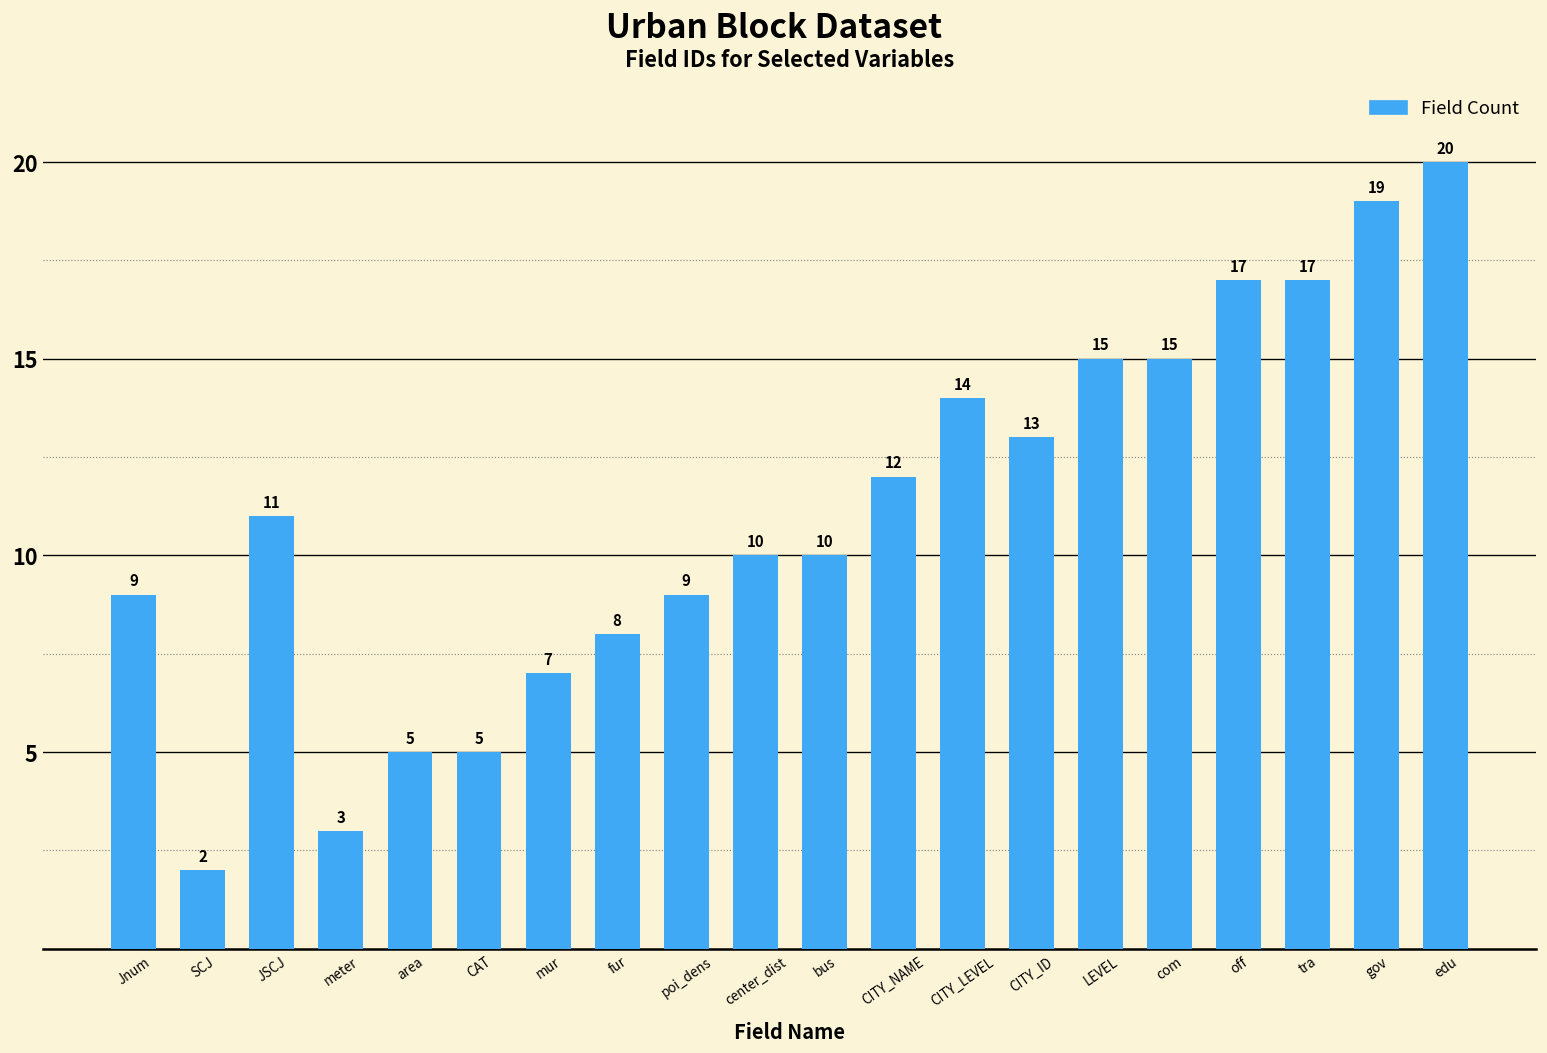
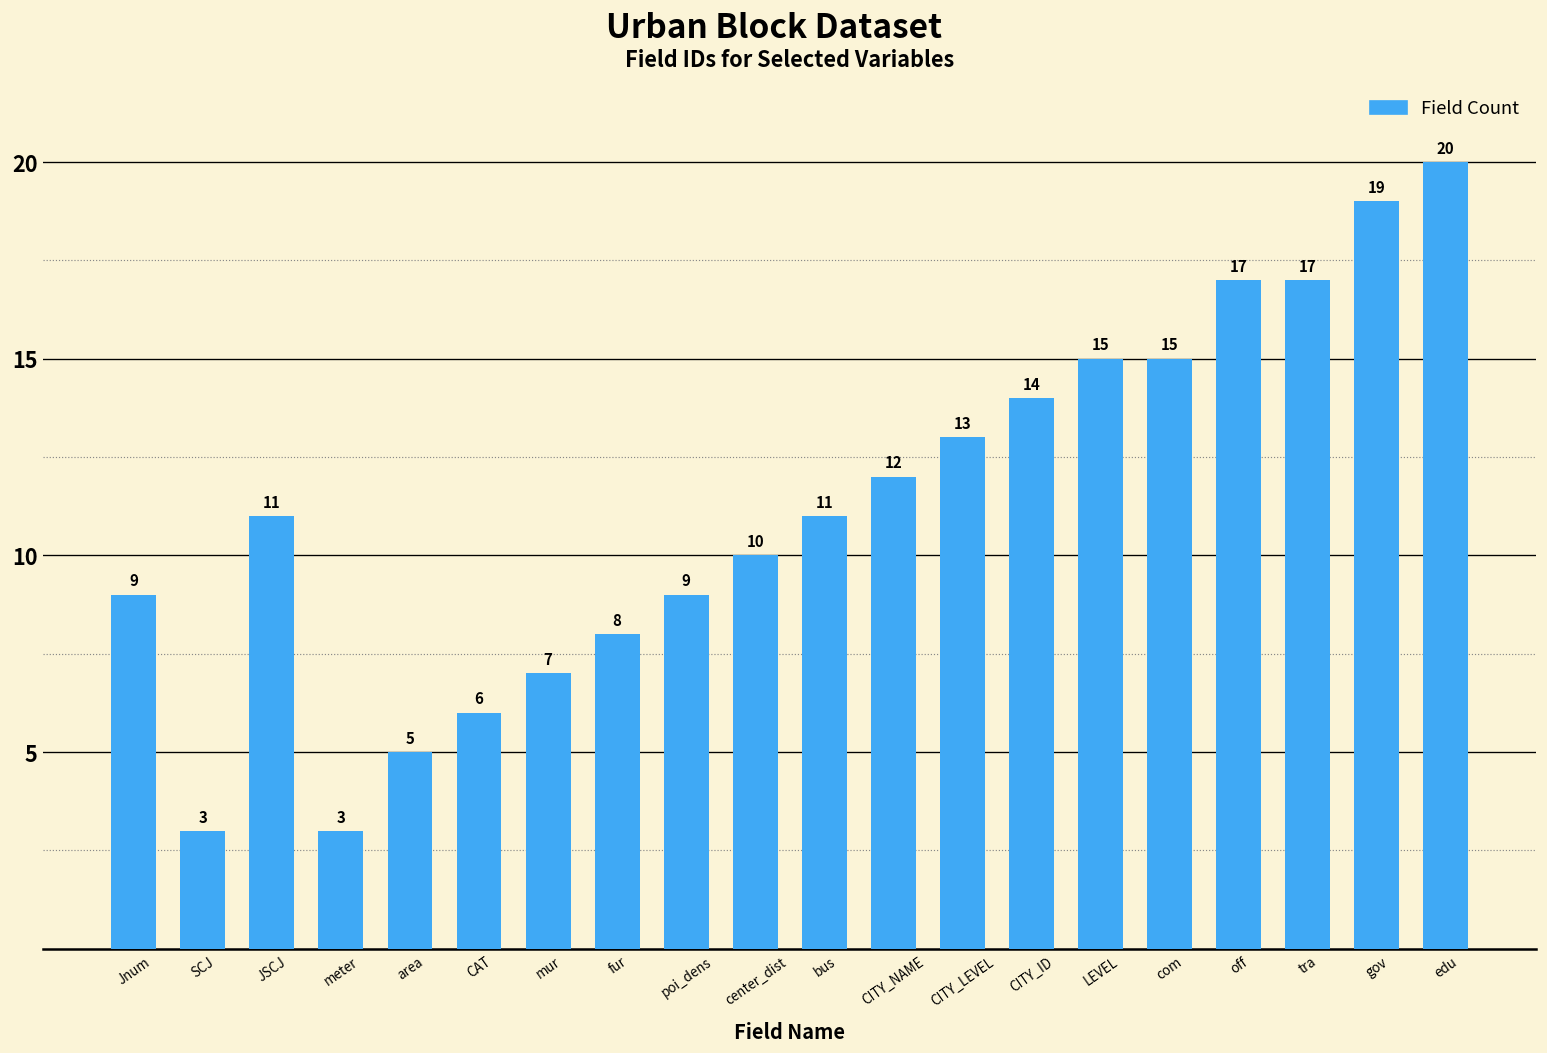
SCJ: 2 -> 3
CAT: 5 -> 6
bus: 10 -> 11
CITY_LEVEL: 14 -> 13
CITY_ID: 13 -> 14
